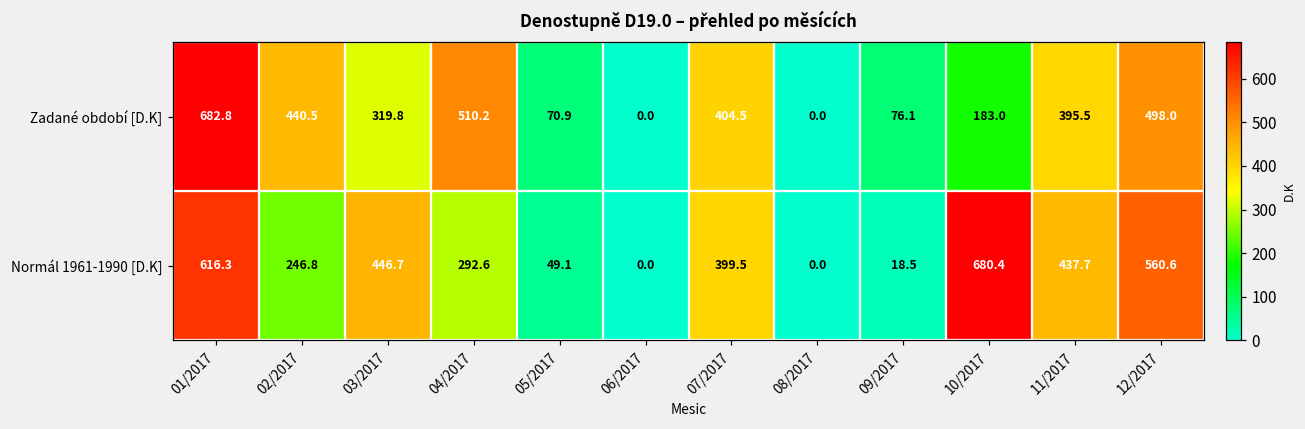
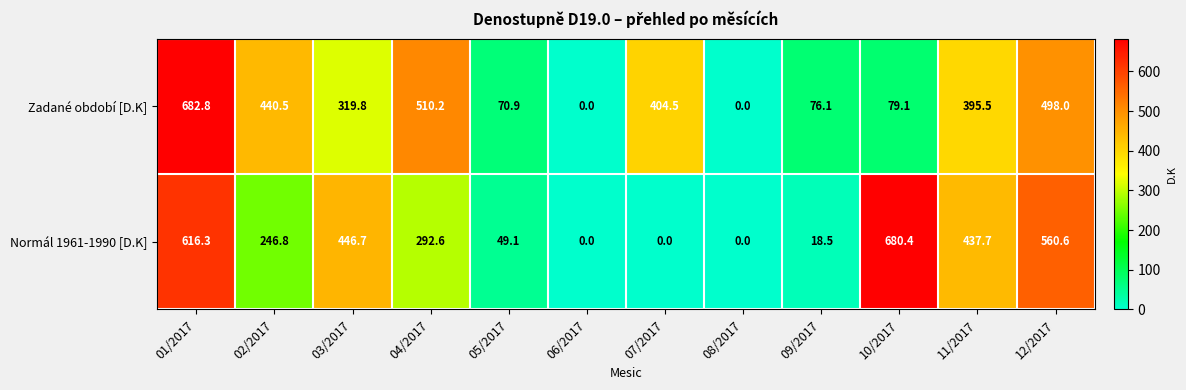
Zadané období [D.K], 10/2017: 183.0 -> 79.1
Normál 1961-1990 [D.K], 07/2017: 399.5 -> 0.0
